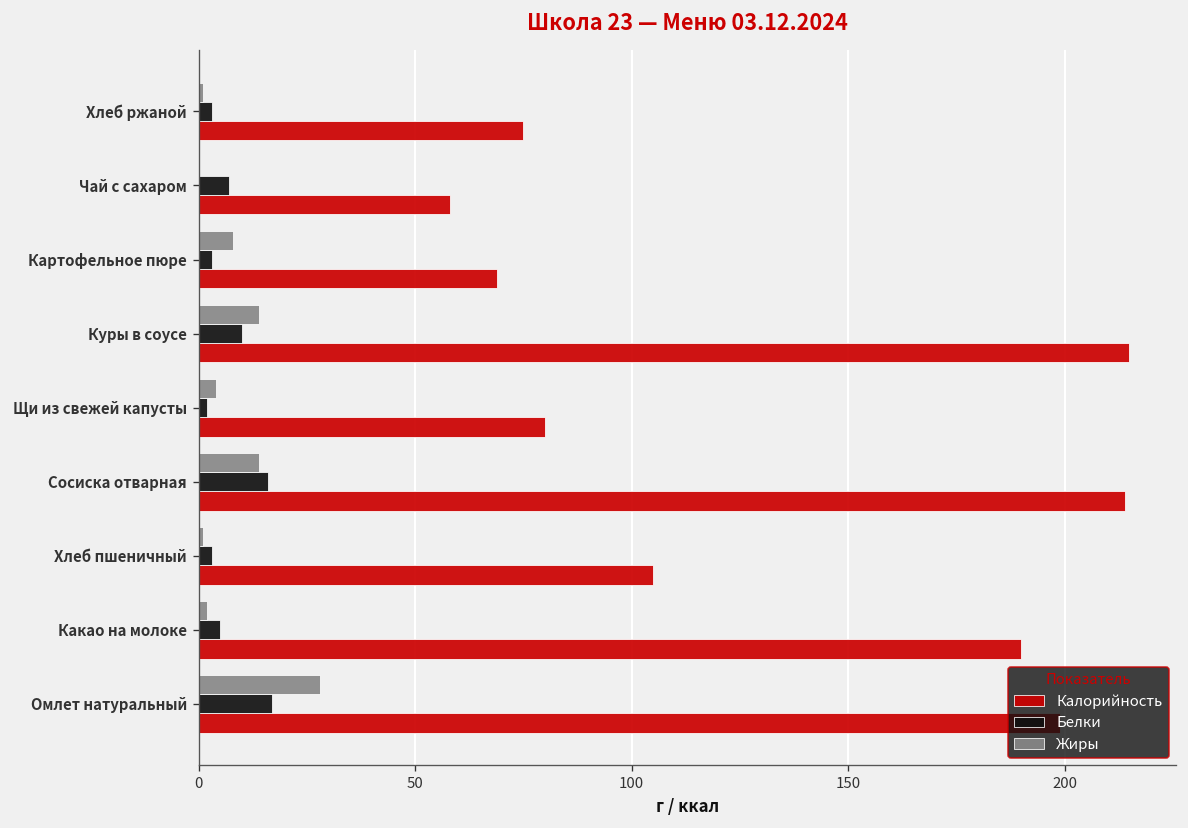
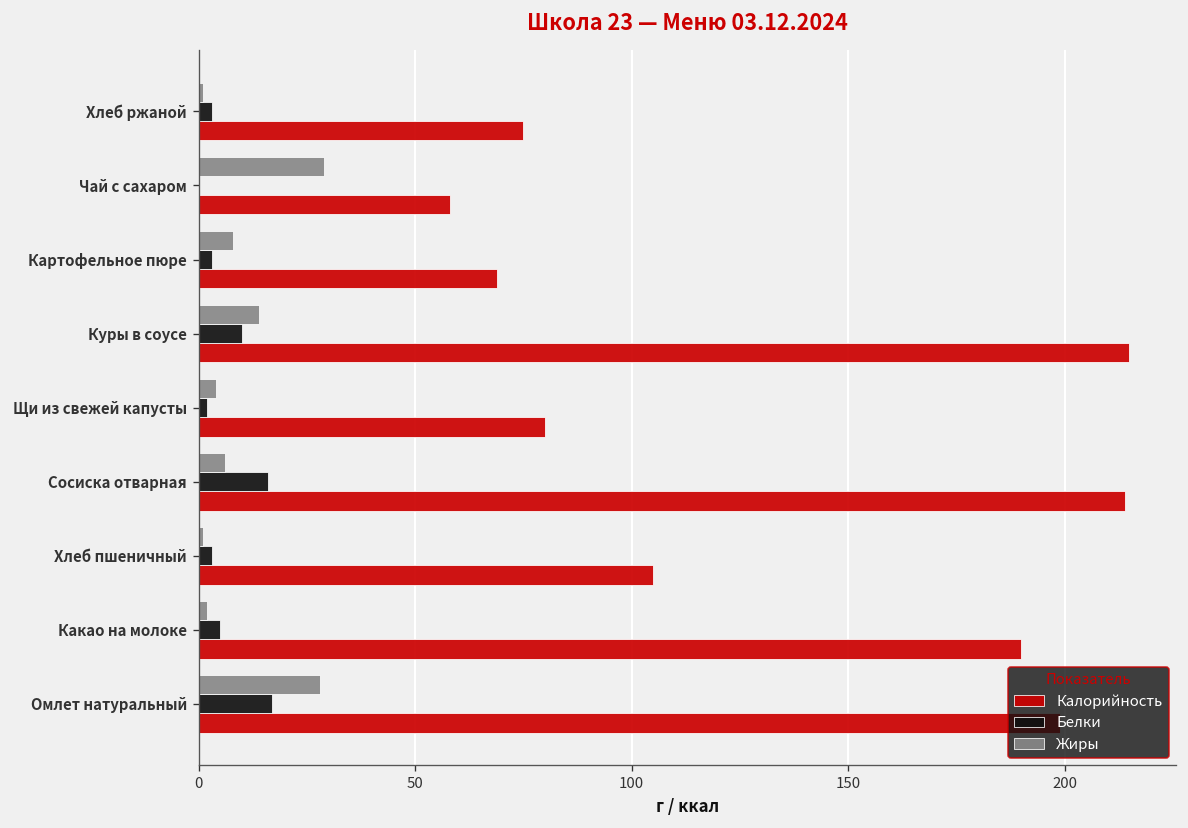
Жиры, Чай с сахаром: 0 -> 29
Белки, Чай с сахаром: 7 -> 0
Жиры, Сосиска отварная: 14 -> 6
